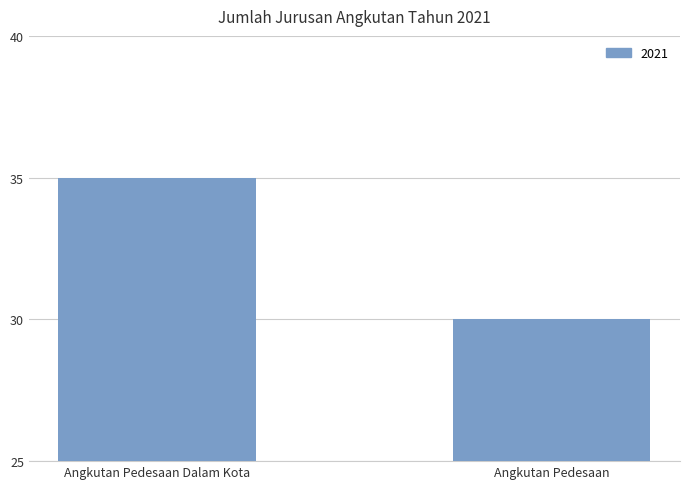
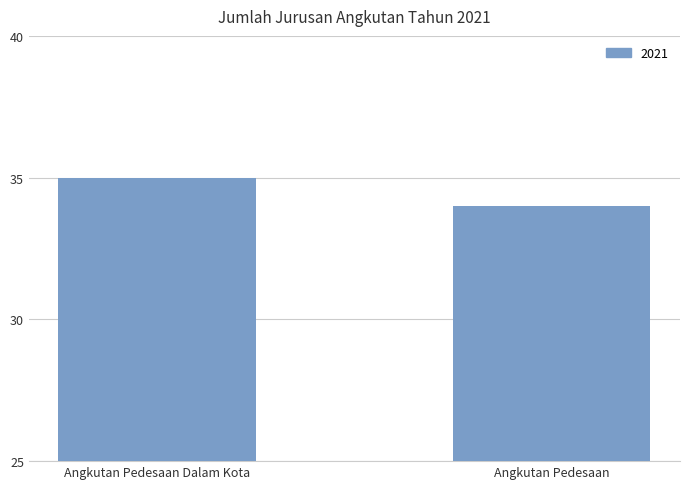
Angkutan Pedesaan: 30 -> 34
